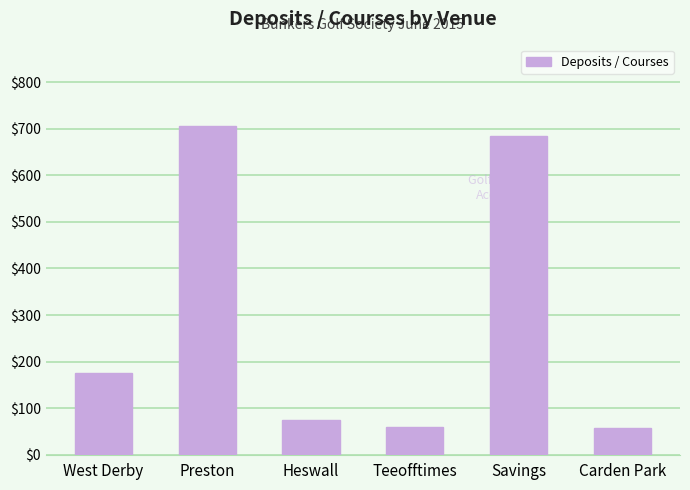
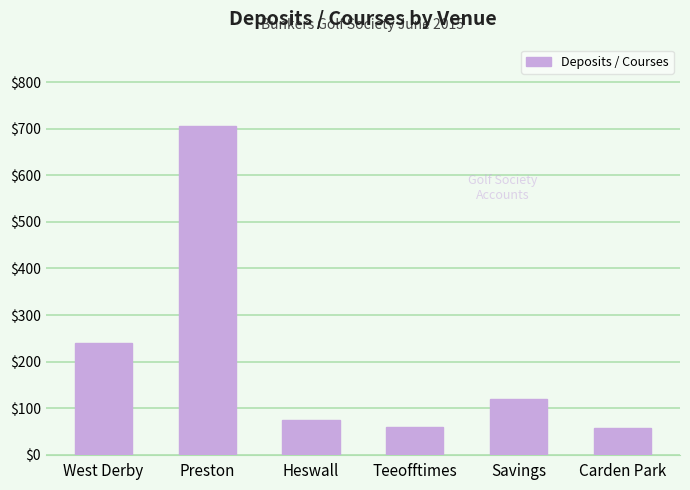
West Derby: $180 -> $240
Savings: $680 -> $120
